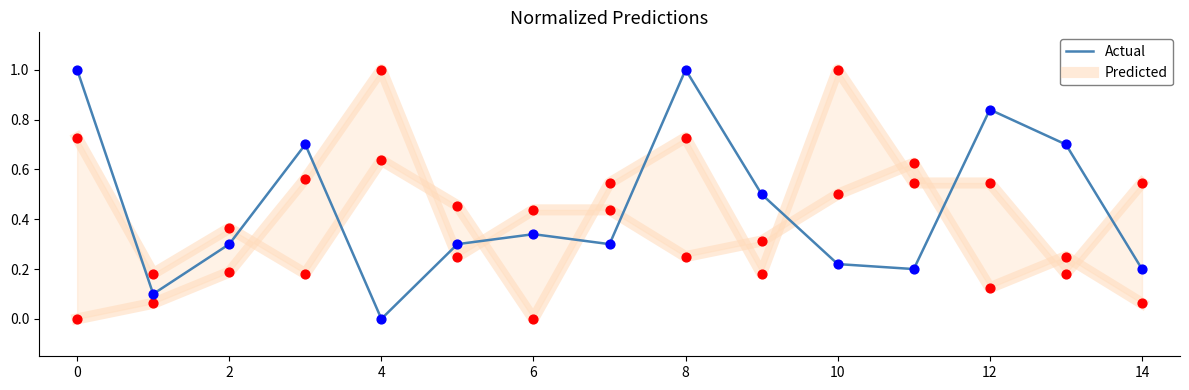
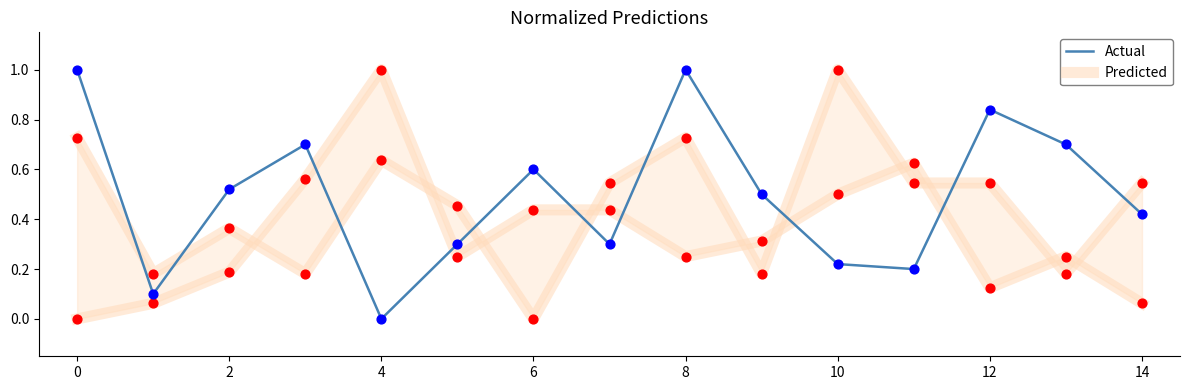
Actual, 2: 0.30 -> 0.52
Actual, 6: 0.34 -> 0.60
Actual, 14: 0.20 -> 0.42
